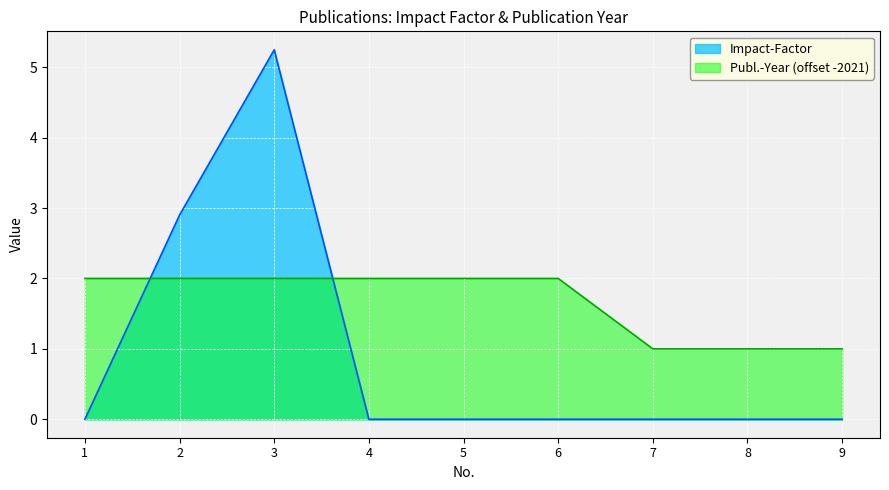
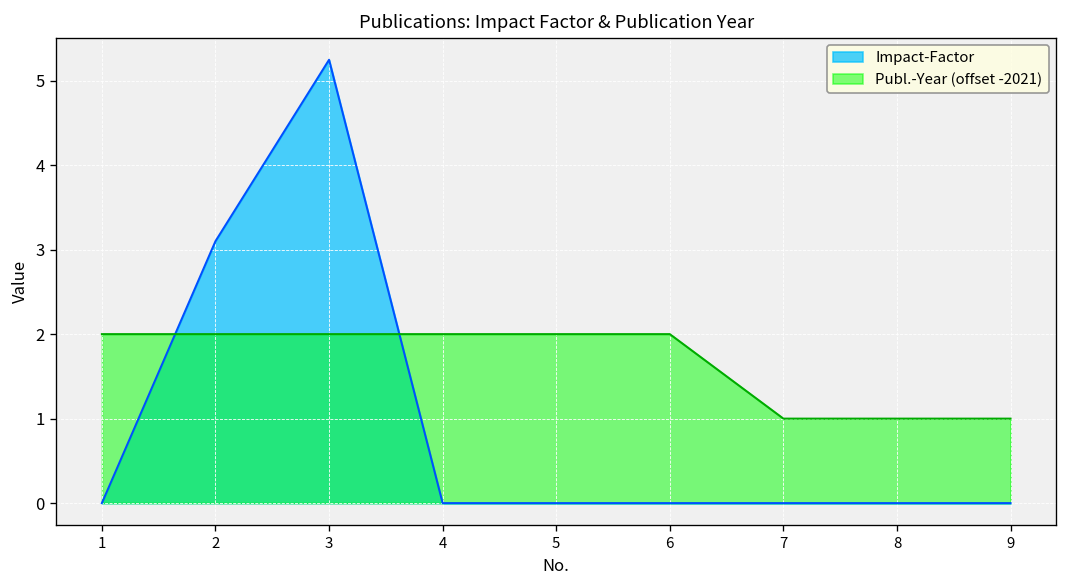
Impact-Factor, 2: 2.9 -> 3.1
